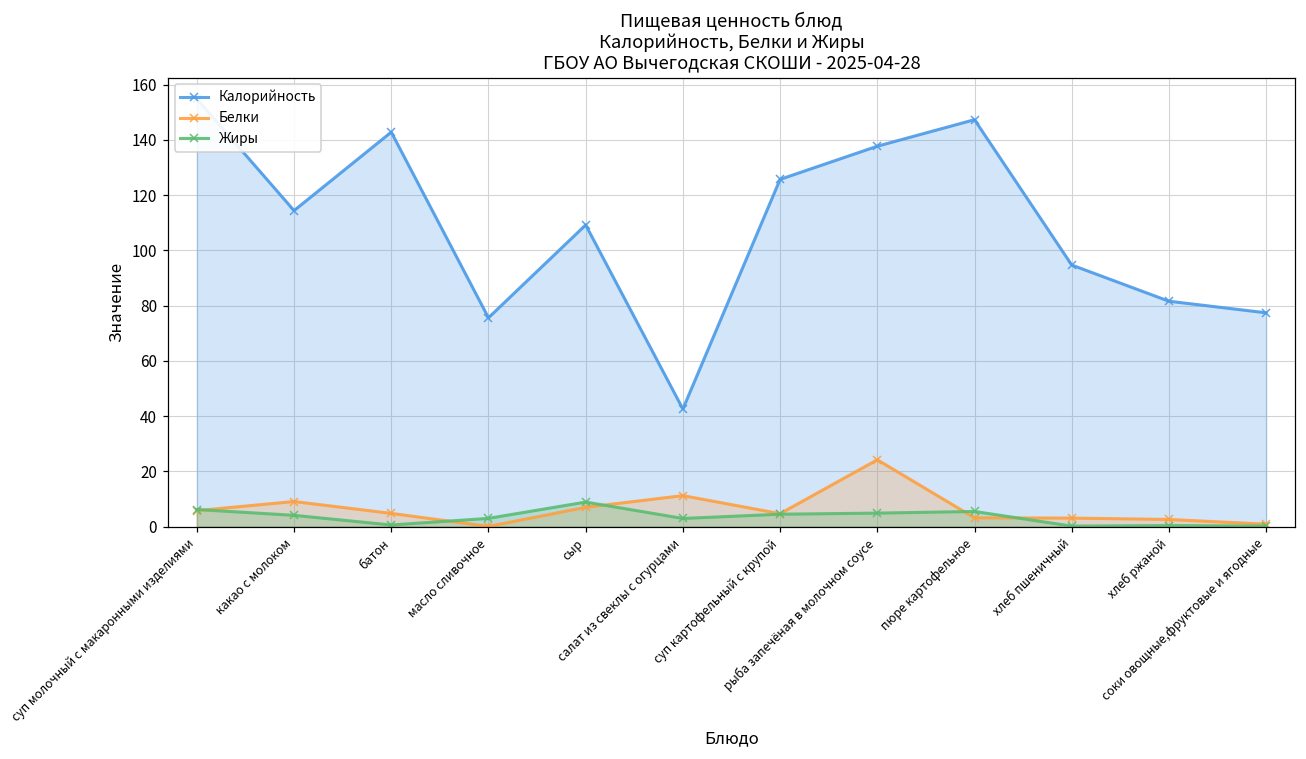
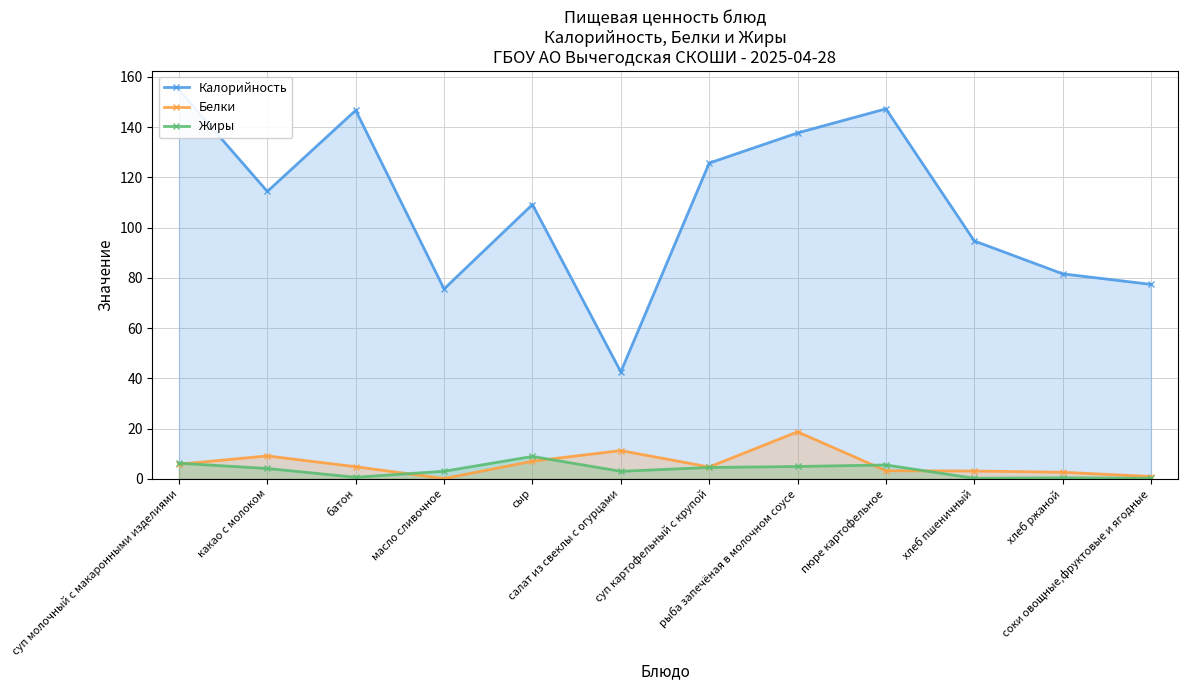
Калорийность, батон: 143 -> 147
Белки, рыба запечёная в молочном соусе: 24 -> 19
